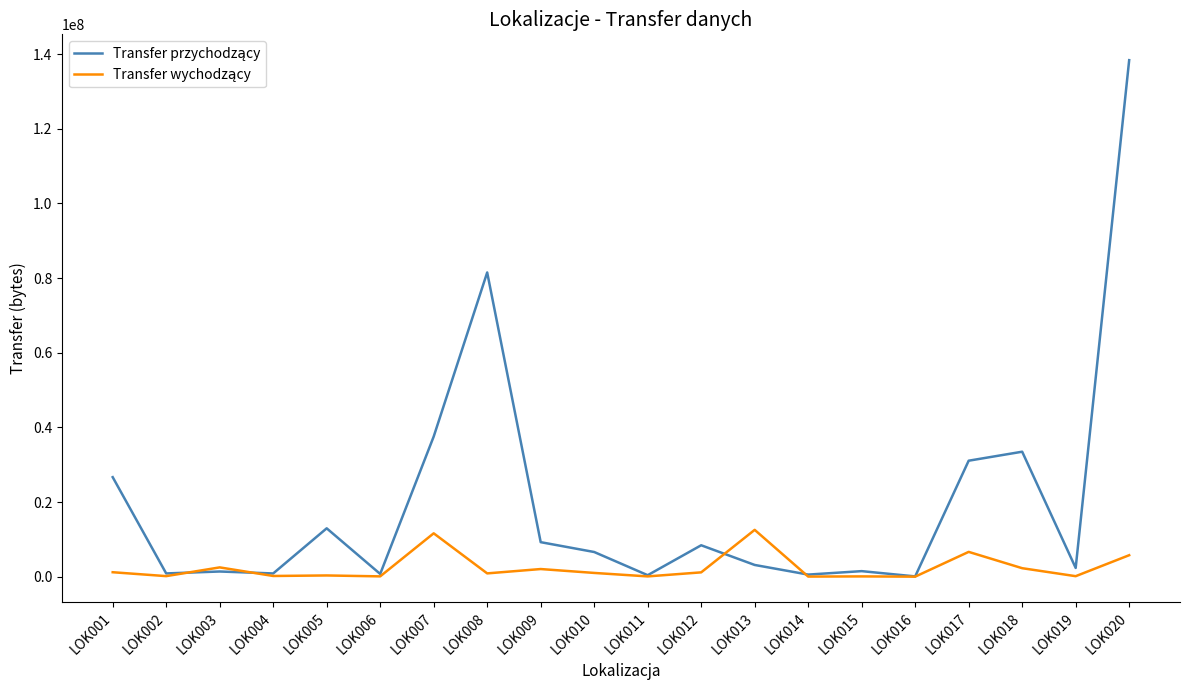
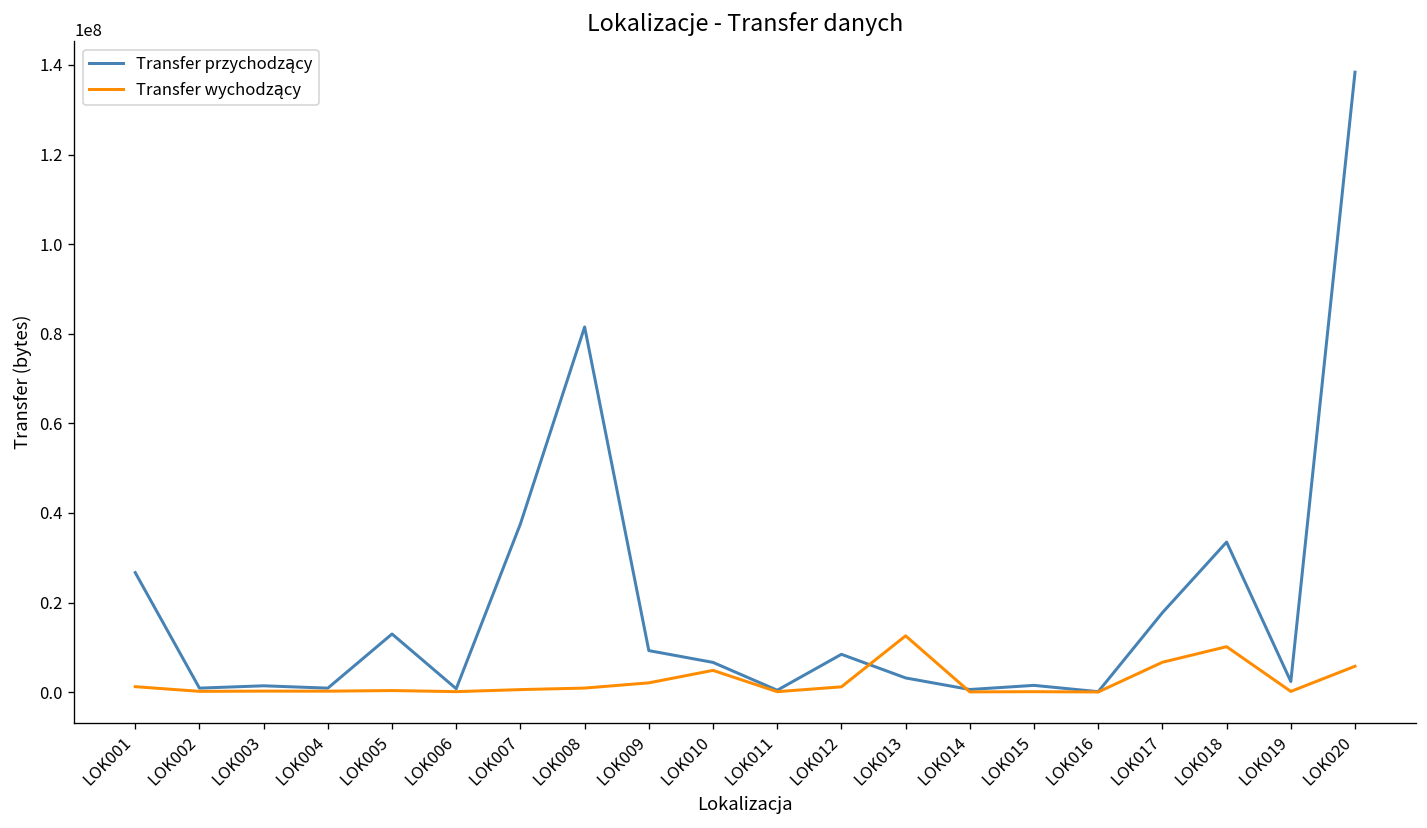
Transfer wychodzący, LOK003: 3000000 -> 0
Transfer wychodzący, LOK007: 12000000 -> 1000000
Transfer wychodzący, LOK010: 1000000 -> 5000000
Transfer przychodzący, LOK017: 31000000 -> 18000000
Transfer wychodzący, LOK018: 2000000 -> 10000000
